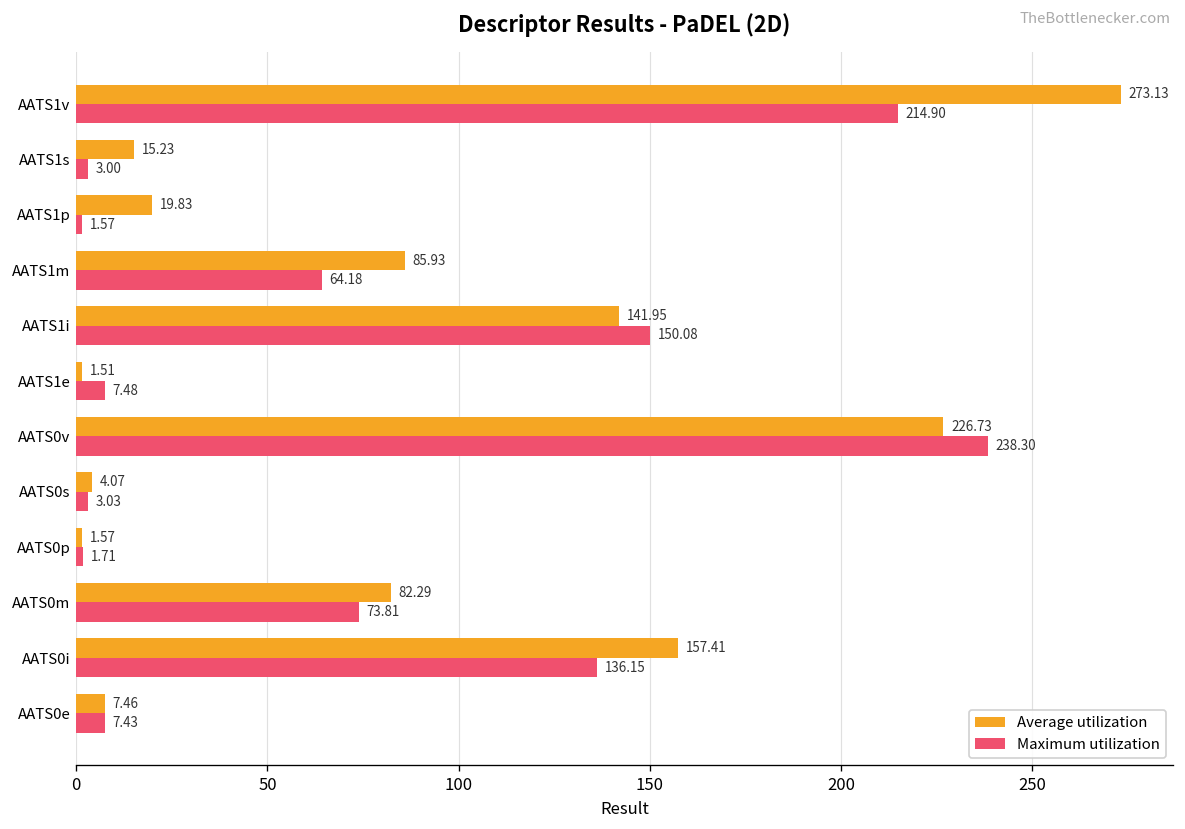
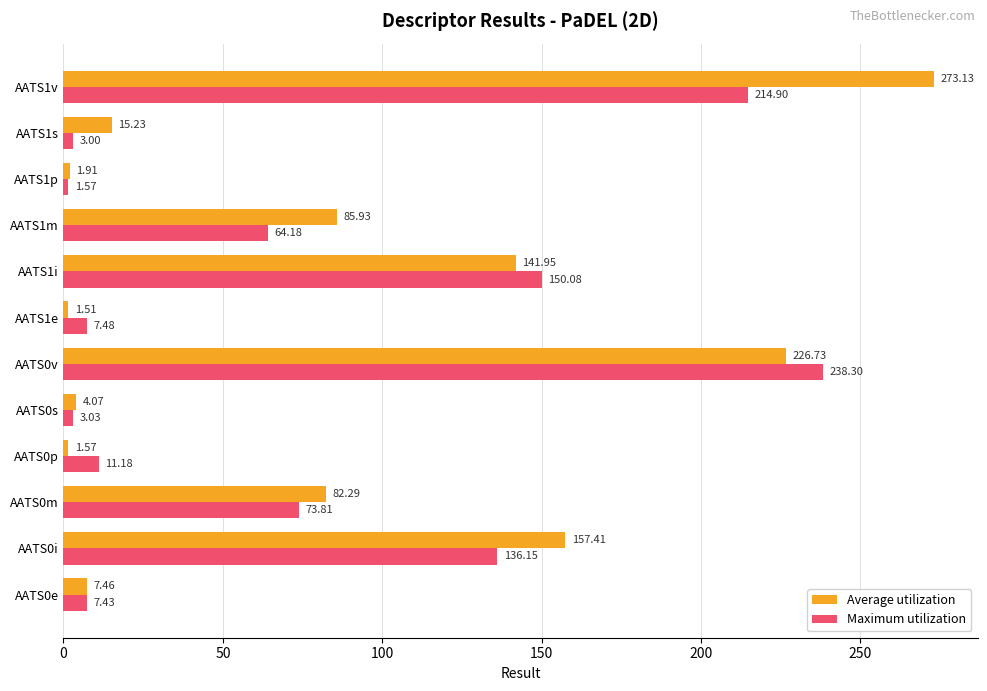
Average utilization, AATS1p: 19.83 -> 1.91
Maximum utilization, AATS0p: 1.71 -> 11.18
